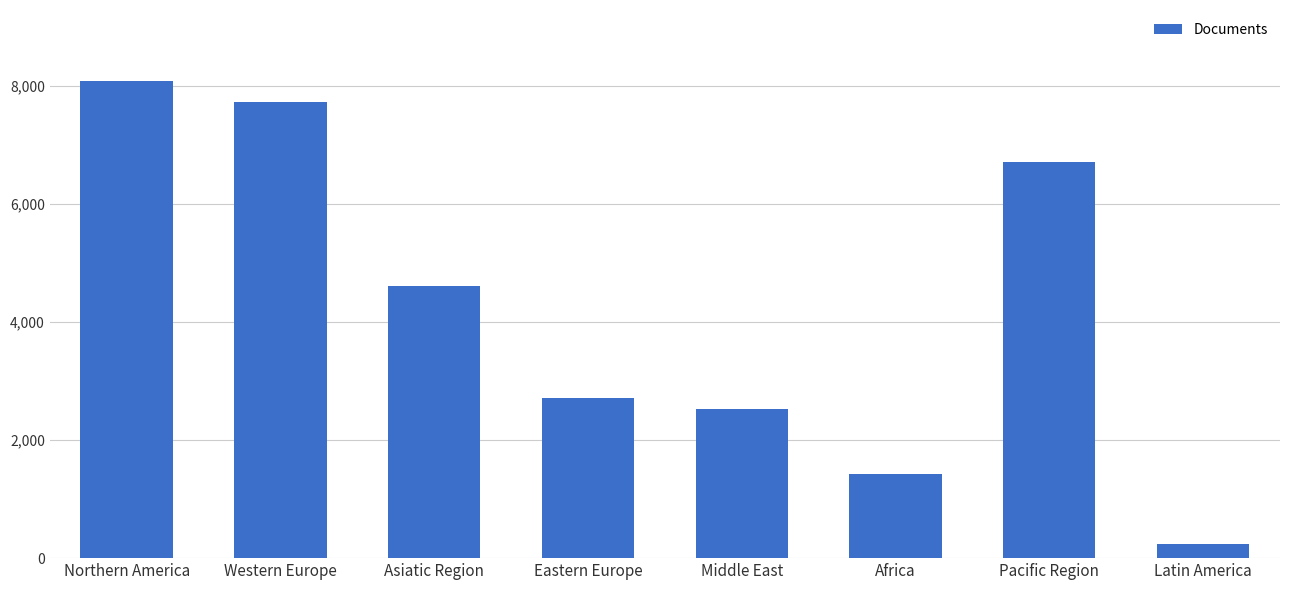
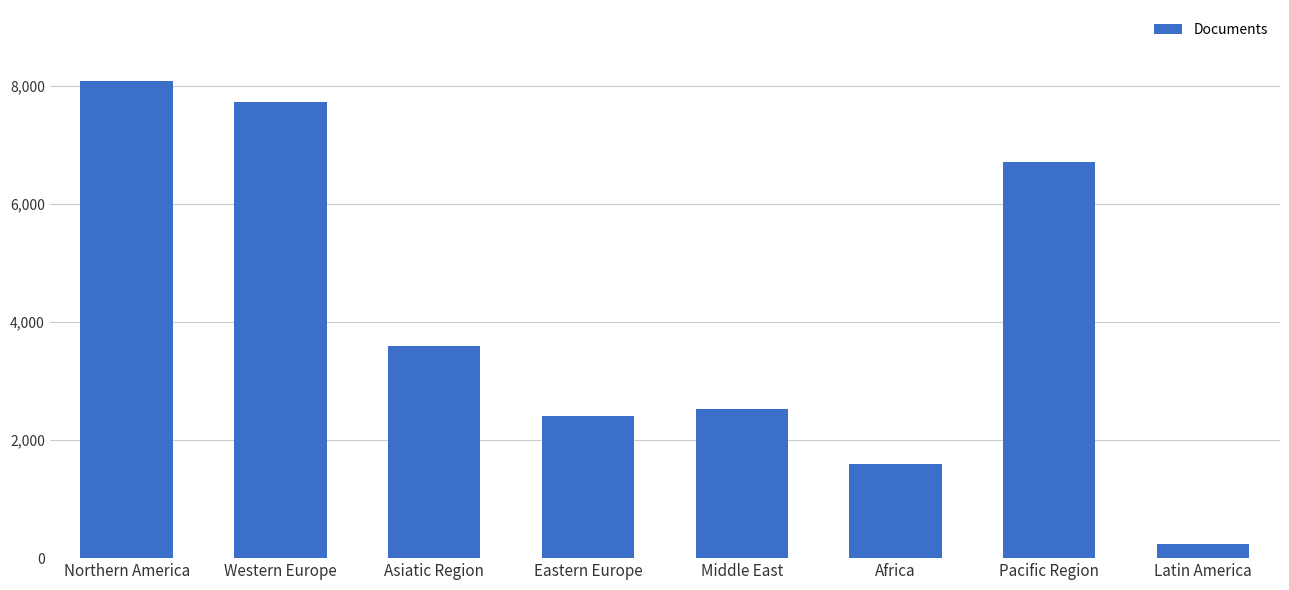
Asiatic Region: 4,600 -> 3,600
Eastern Europe: 2,700 -> 2,400
Africa: 1,400 -> 1,600
